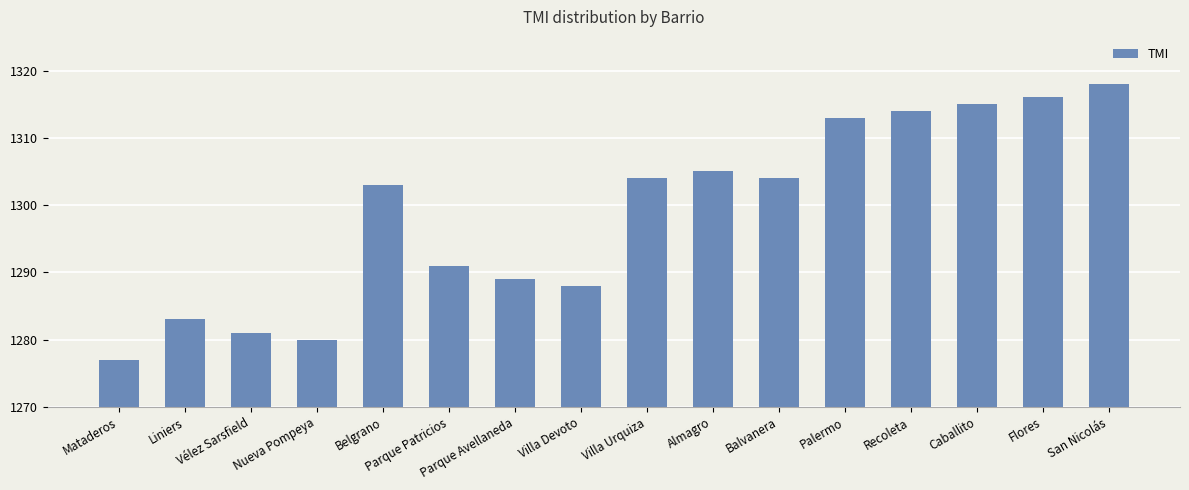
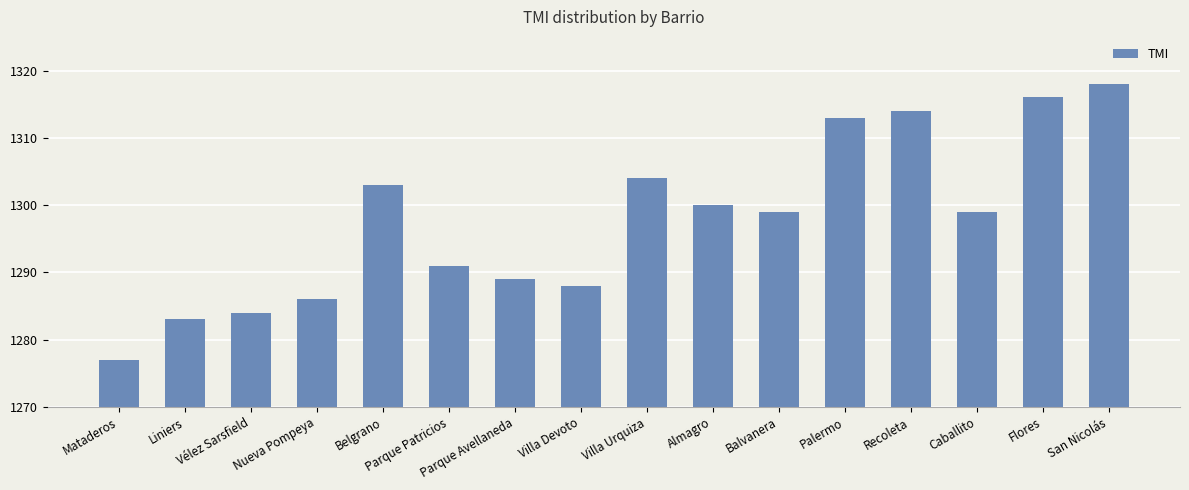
Vélez Sarsfield: 1281 -> 1284
Nueva Pompeya: 1280 -> 1286
Almagro: 1305 -> 1300
Balvanera: 1304 -> 1299
Caballito: 1315 -> 1299
